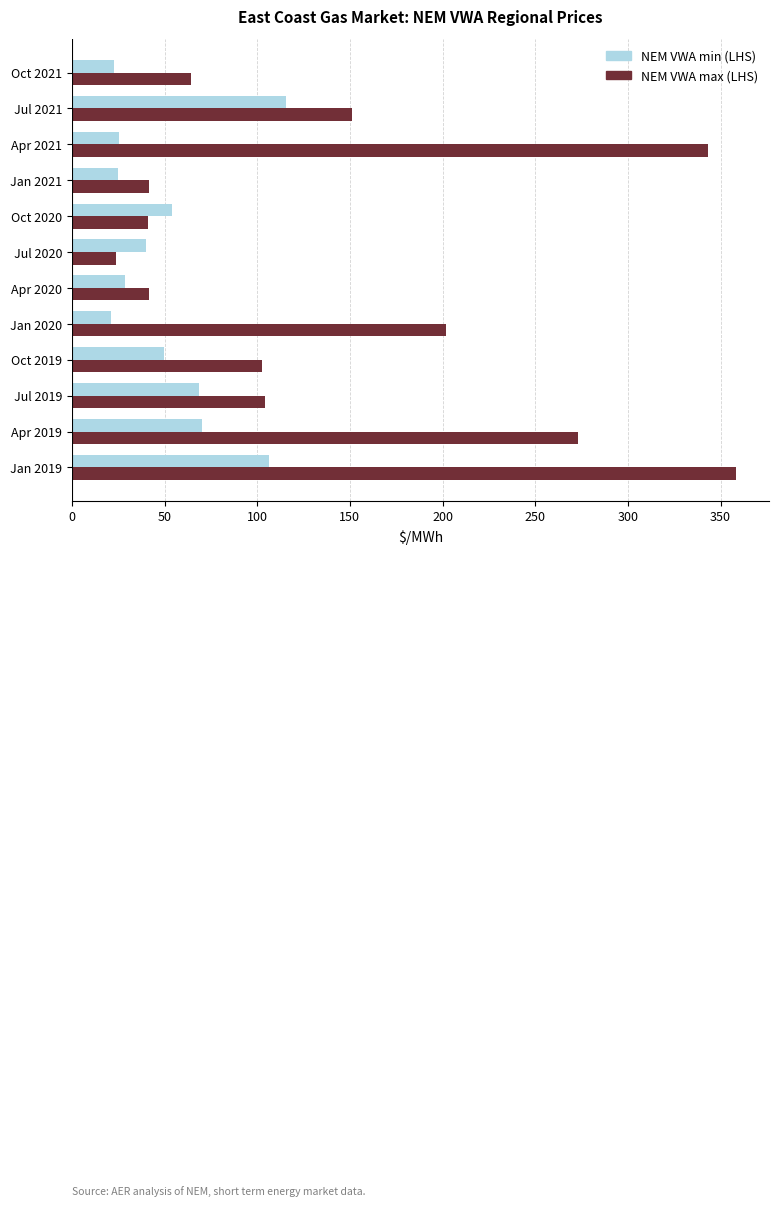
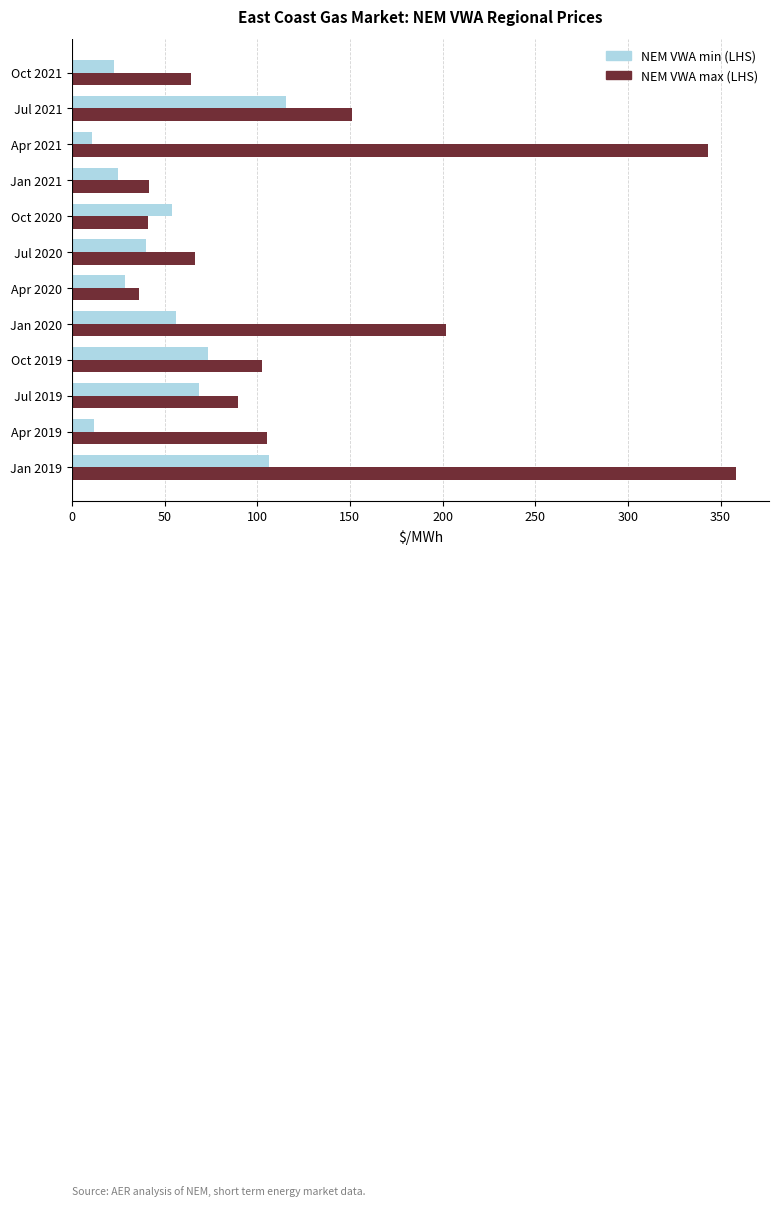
NEM VWA min (LHS), Apr 2021: 25 -> 11
NEM VWA max (LHS), Jul 2020: 24 -> 66
NEM VWA max (LHS), Apr 2020: 41 -> 36
NEM VWA min (LHS), Jan 2020: 21 -> 56
NEM VWA min (LHS), Oct 2019: 50 -> 73
NEM VWA max (LHS), Jul 2019: 104 -> 90
NEM VWA min (LHS), Apr 2019: 70 -> 12
NEM VWA max (LHS), Apr 2019: 273 -> 105
